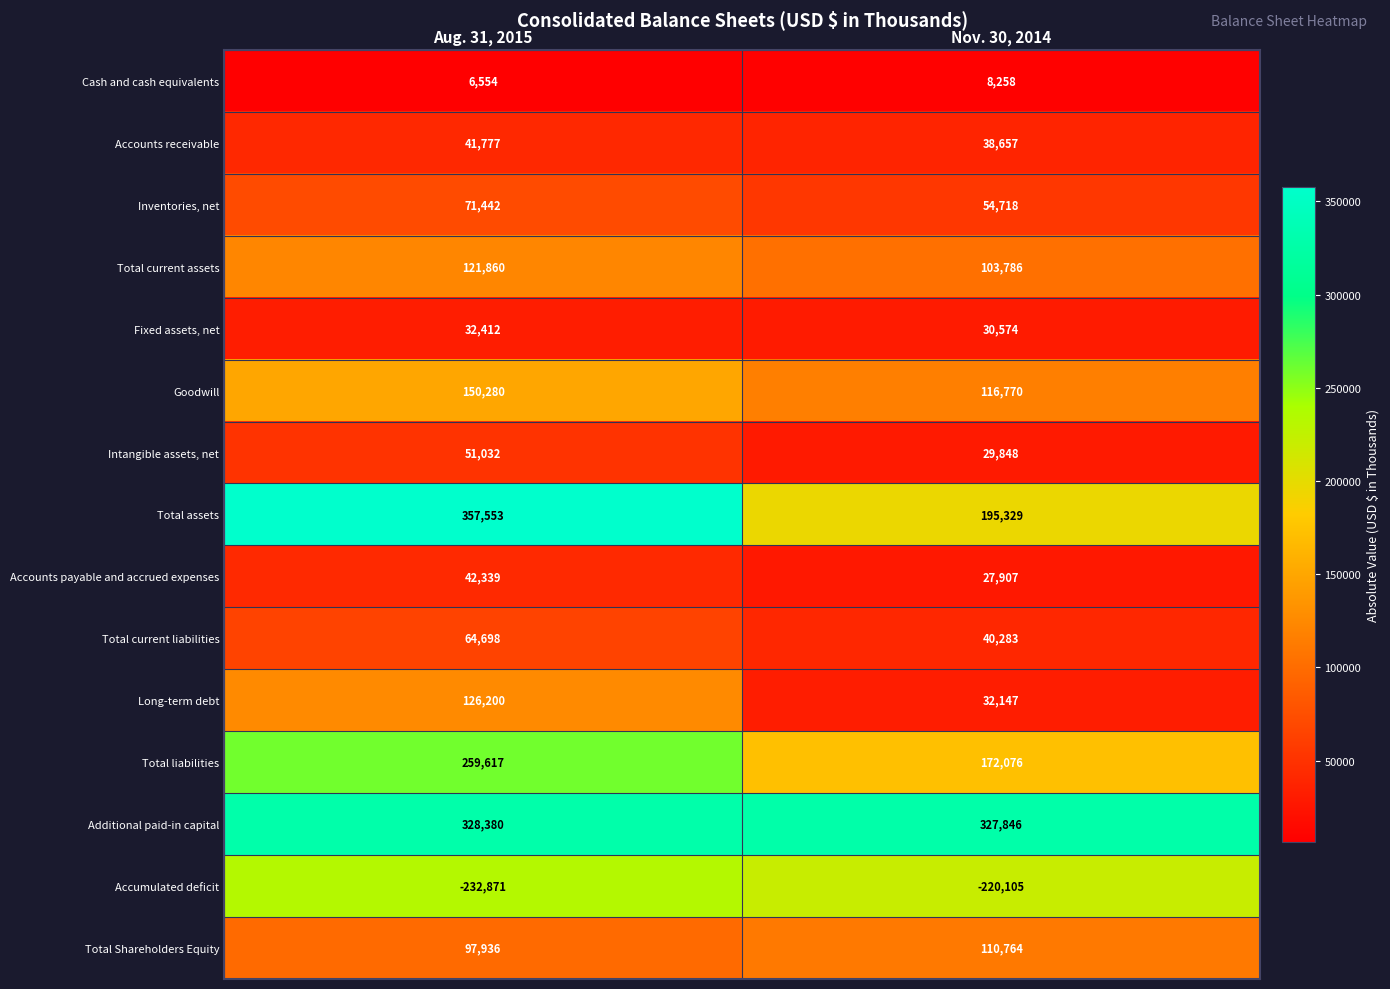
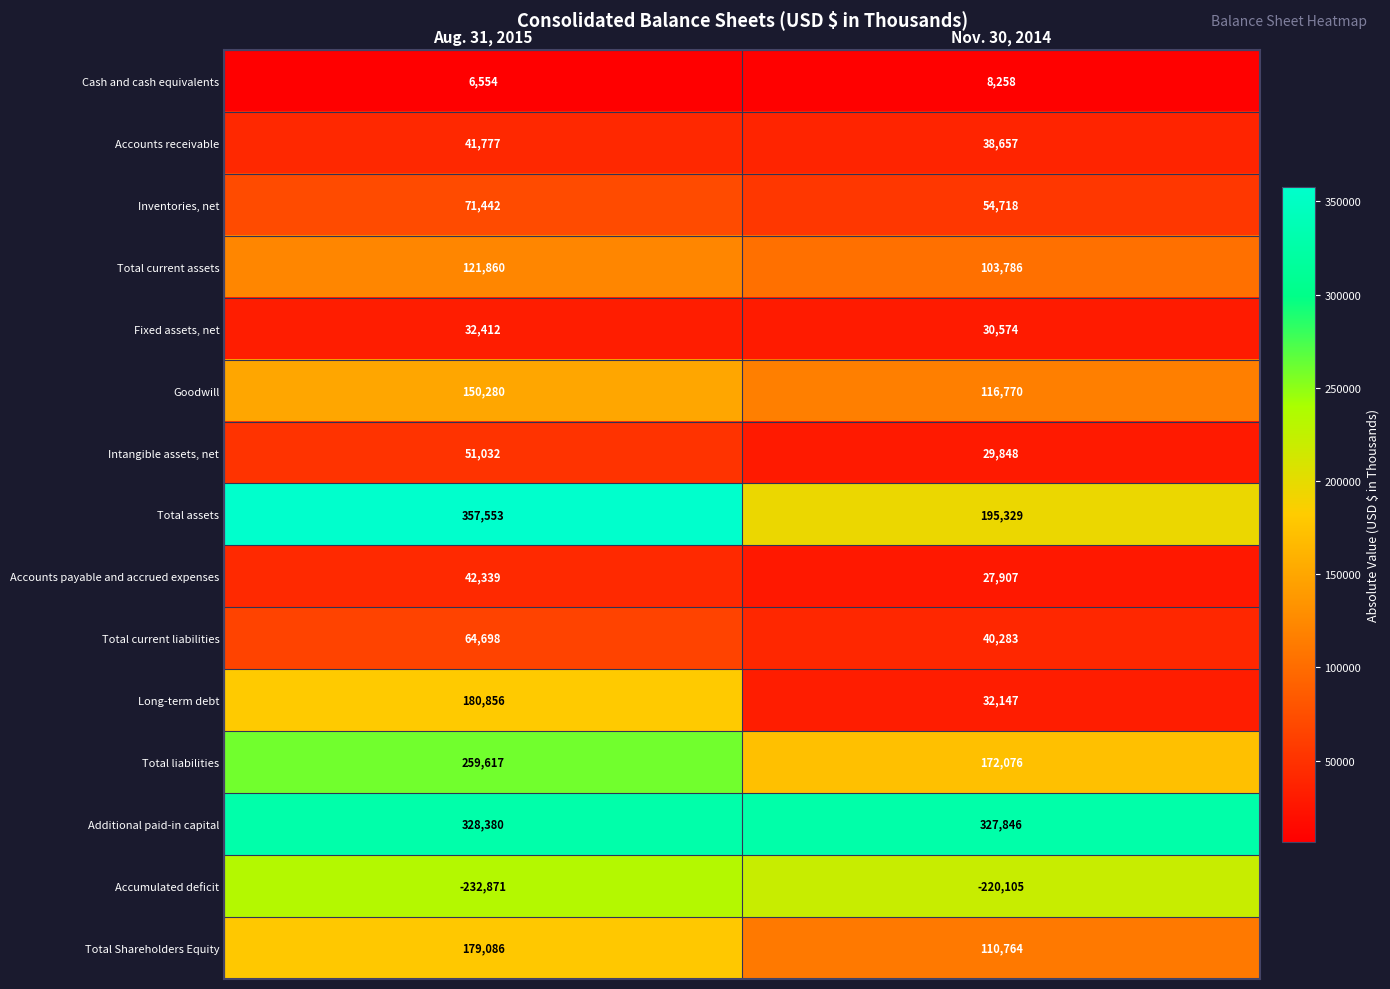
Long-term debt, Aug. 31, 2015: 126,200 -> 180,856
Total Shareholders Equity, Aug. 31, 2015: 97,936 -> 179,086
